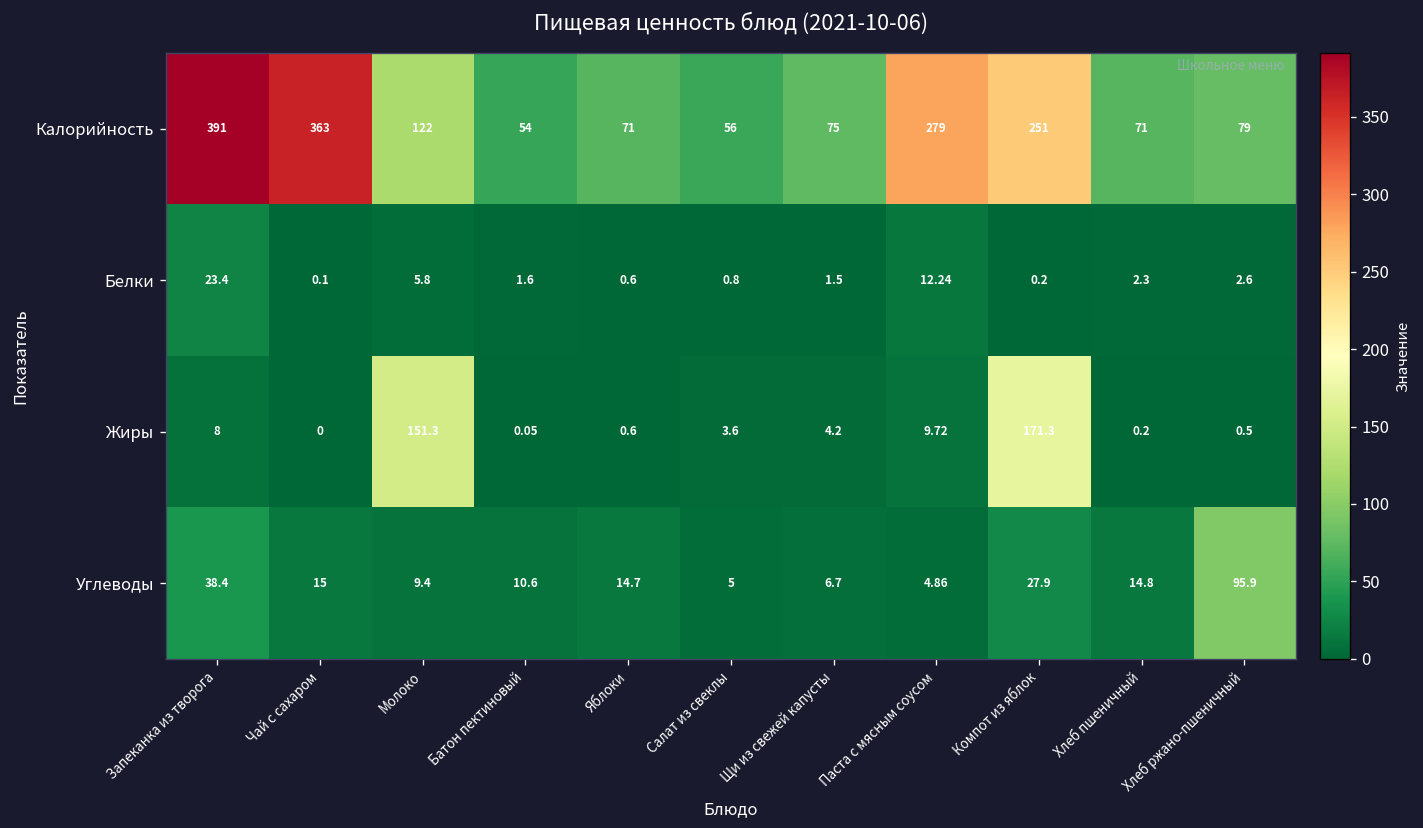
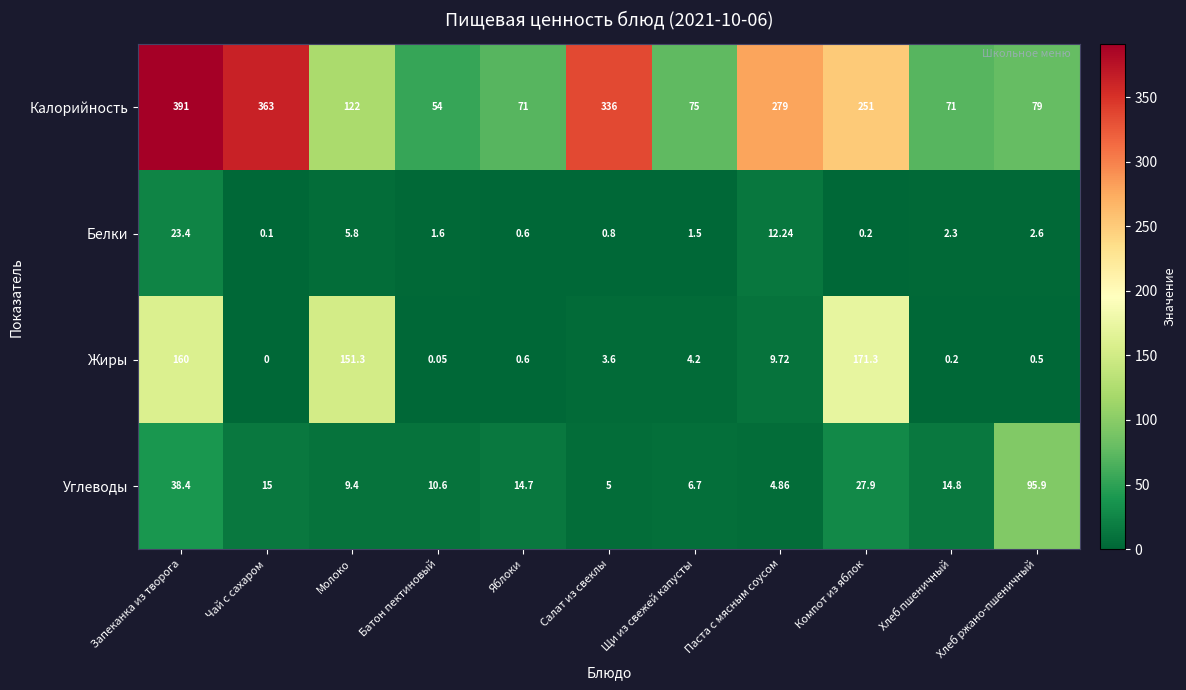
Калорийность, Салат из свеклы: 56 -> 336
Жиры, Запеканка из творога: 8 -> 160
